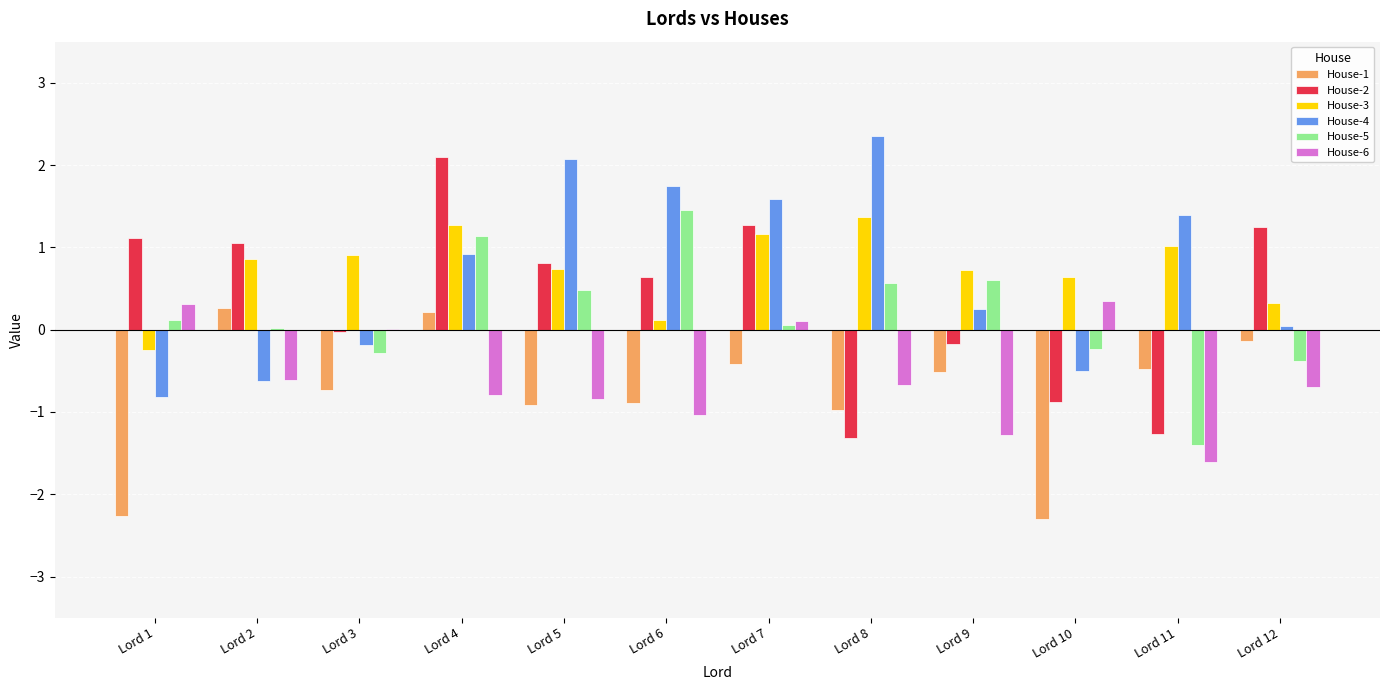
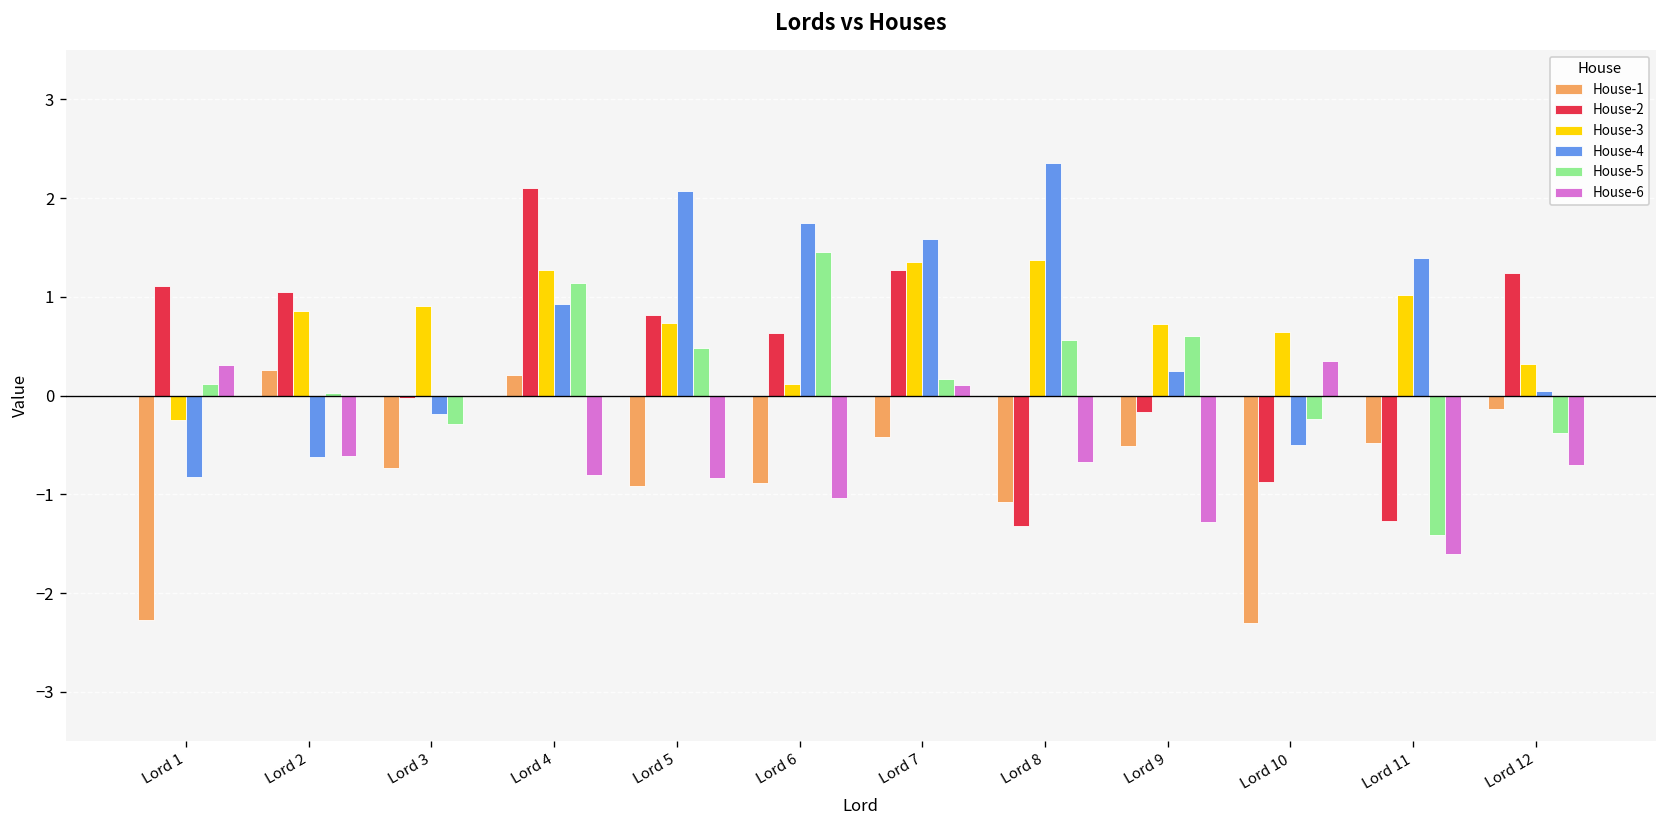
House-3, Lord 7: 1.2 -> 1.4
House-5, Lord 7: 0.1 -> 0.2
House-1, Lord 8: -1.0 -> -1.1
